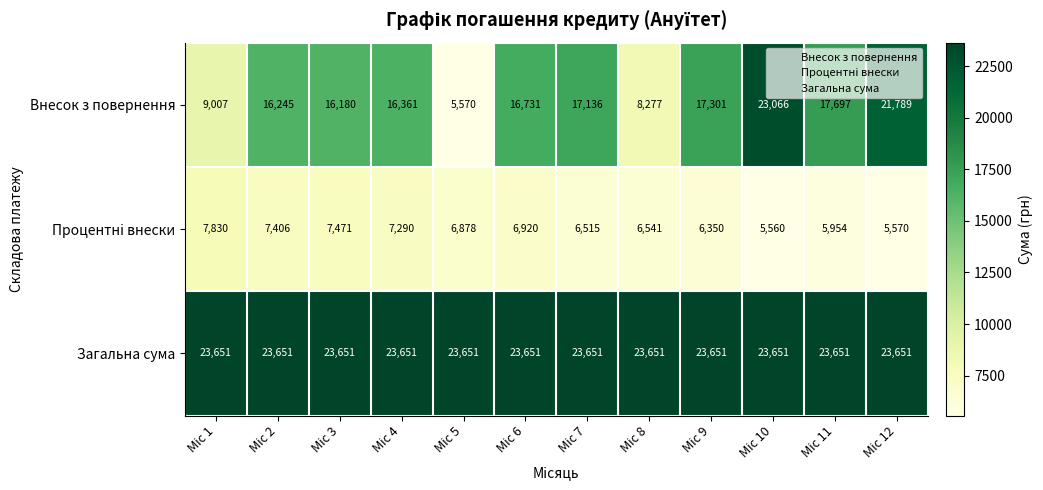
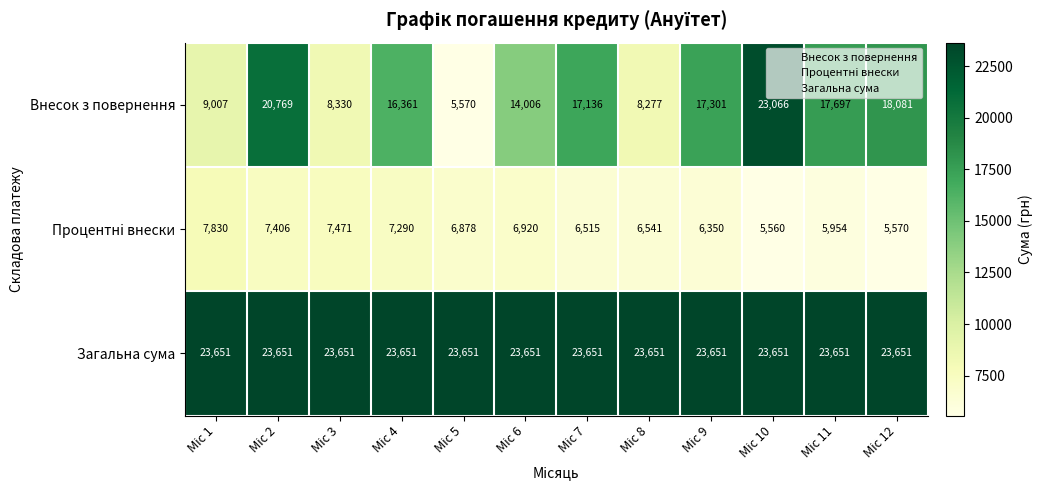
Внесок з повернення, Міс 2: 16,245 -> 20,769
Внесок з повернення, Міс 3: 16,180 -> 8,330
Внесок з повернення, Міс 6: 16,731 -> 14,006
Внесок з повернення, Міс 12: 21,789 -> 18,081
